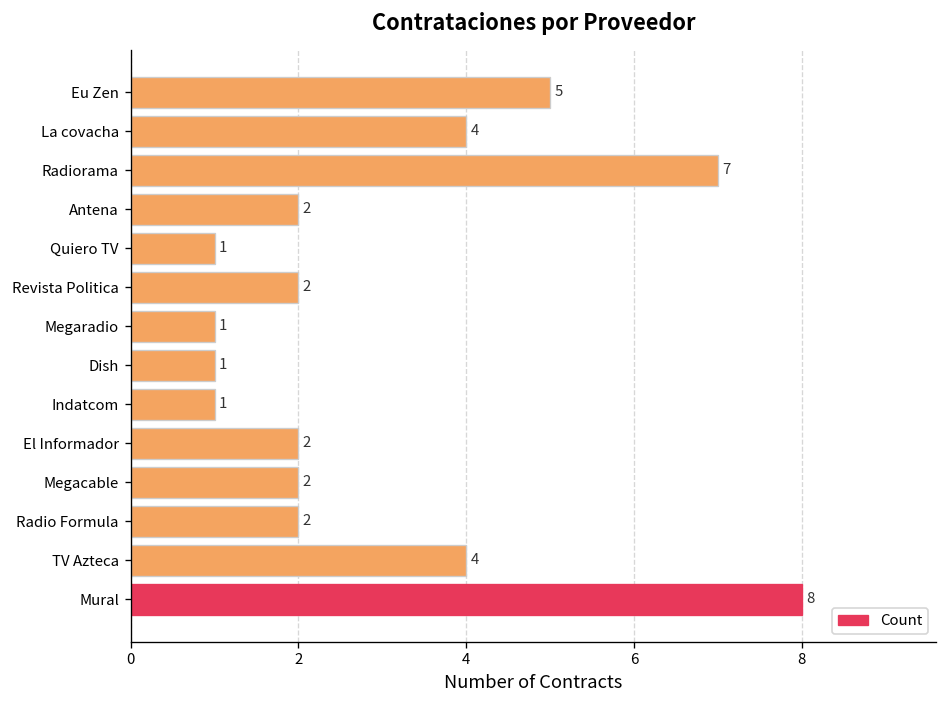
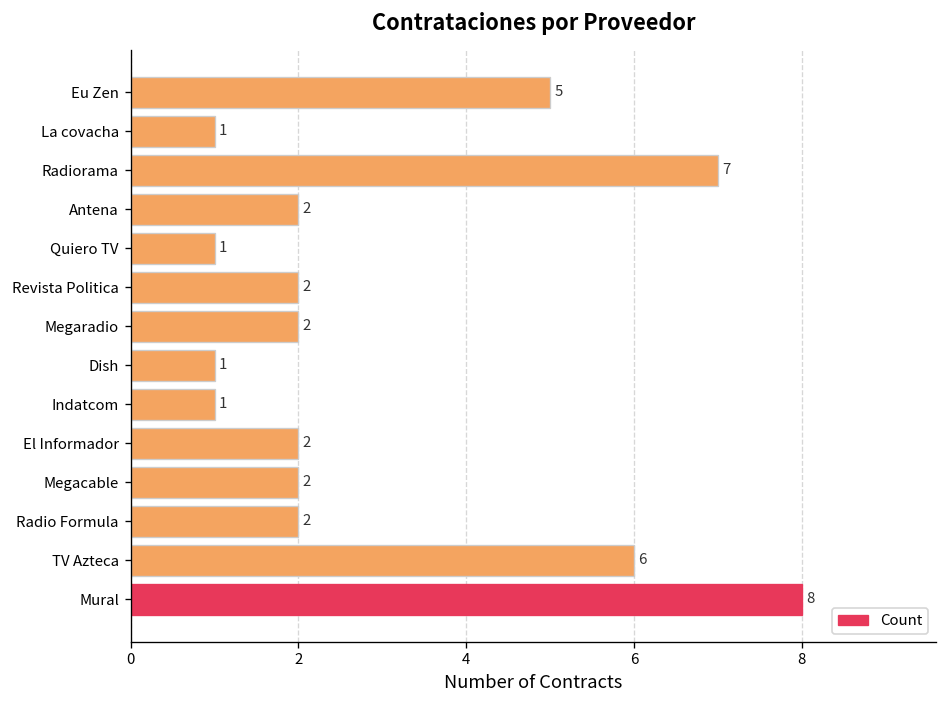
La covacha: 4 -> 1
Megaradio: 1 -> 2
TV Azteca: 4 -> 6
